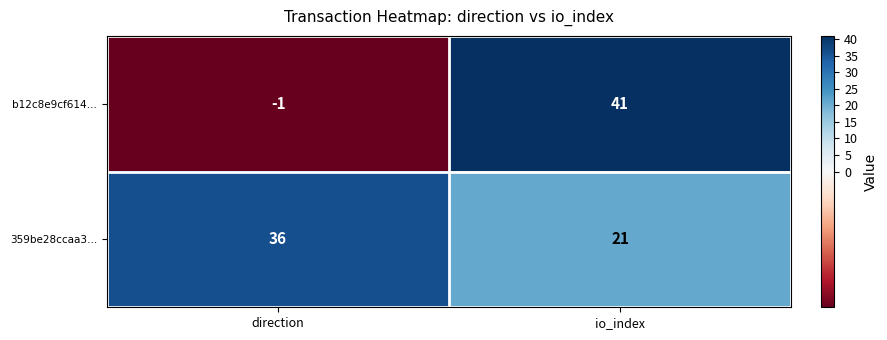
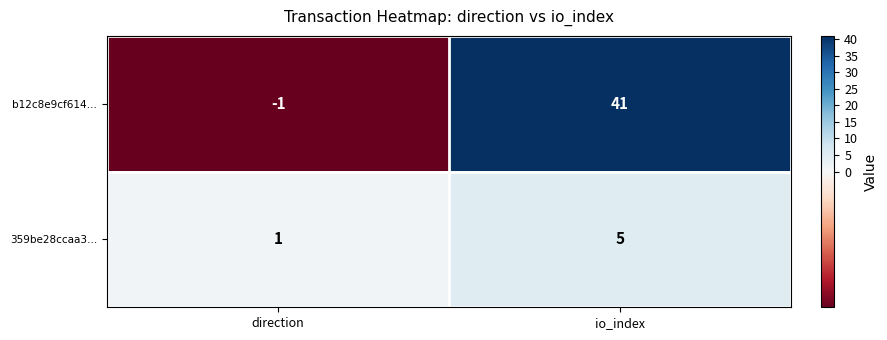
359be28ccaa3…, direction: 36 -> 1
359be28ccaa3…, io_index: 21 -> 5
